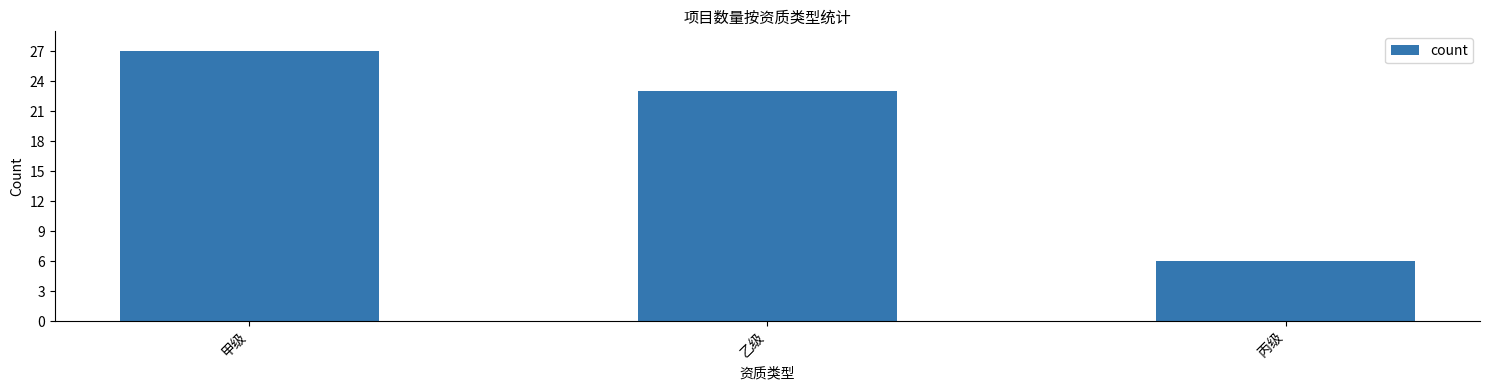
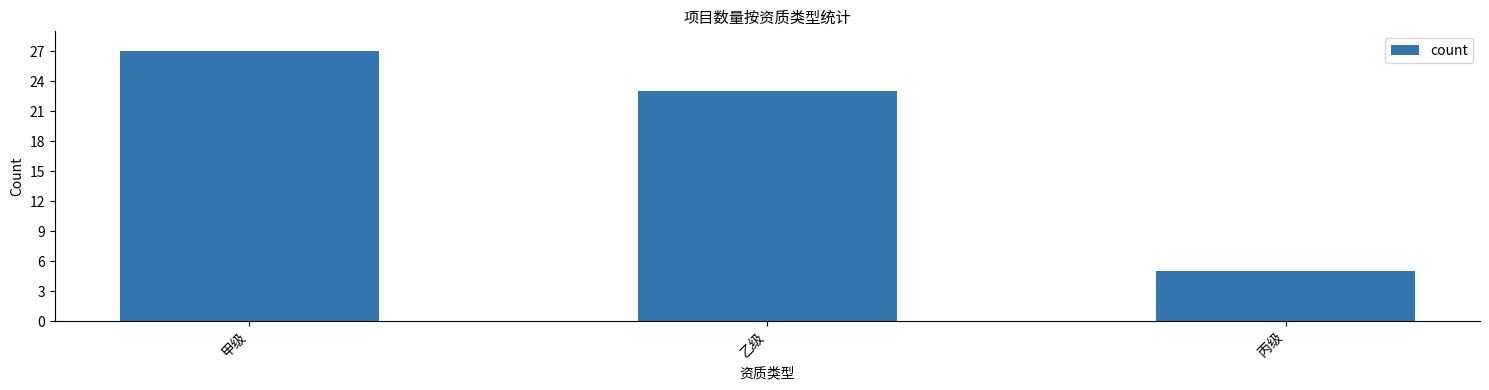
丙级: 6 -> 5
